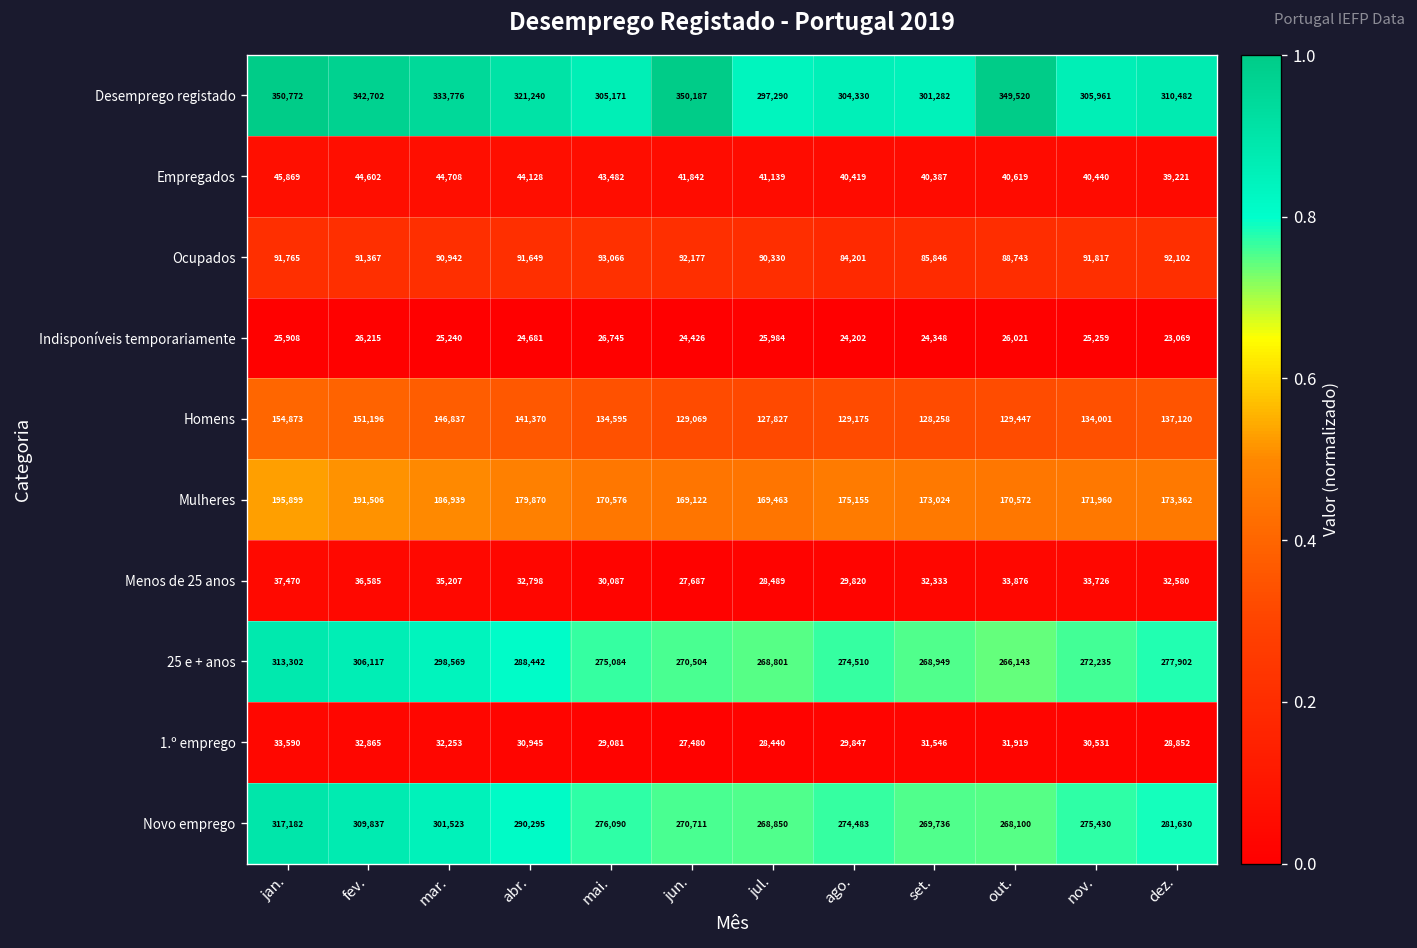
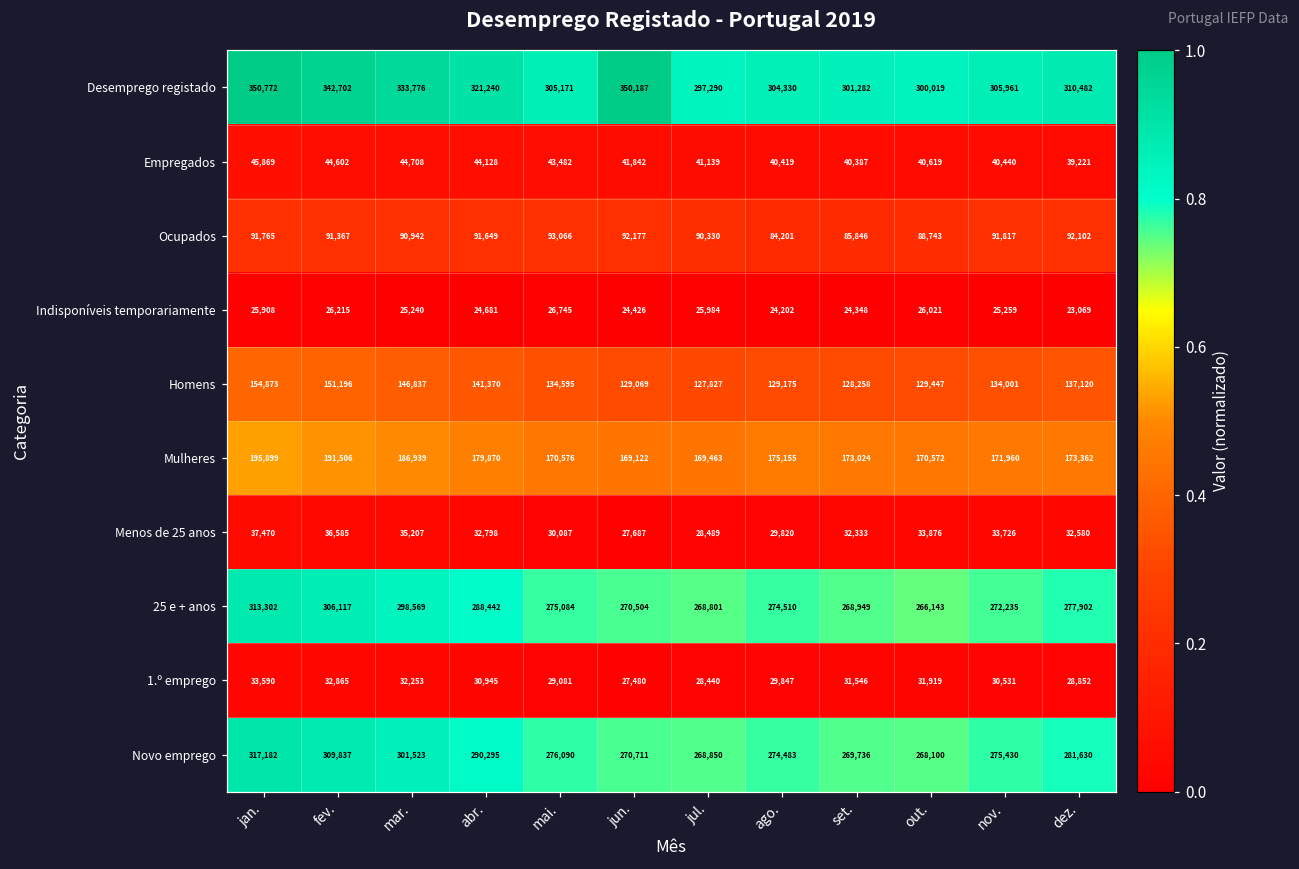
Desemprego registado, out.: 349,520 -> 300,019
